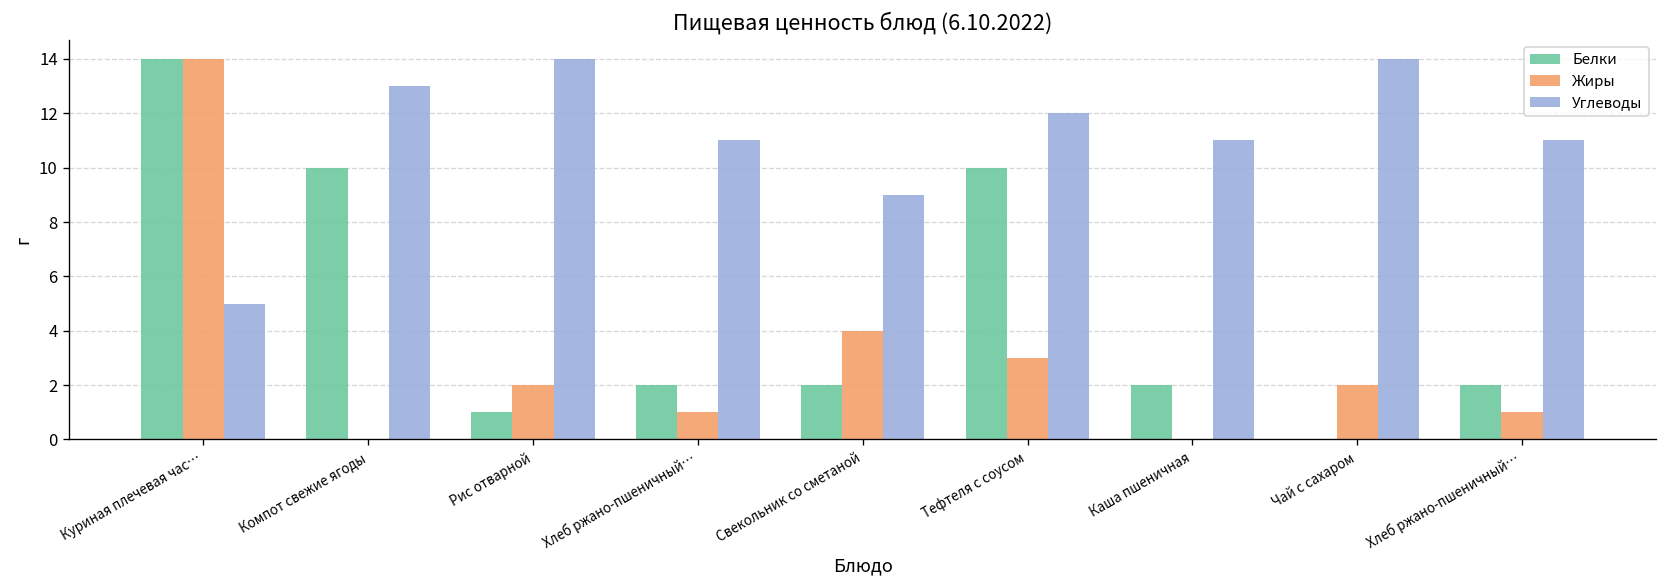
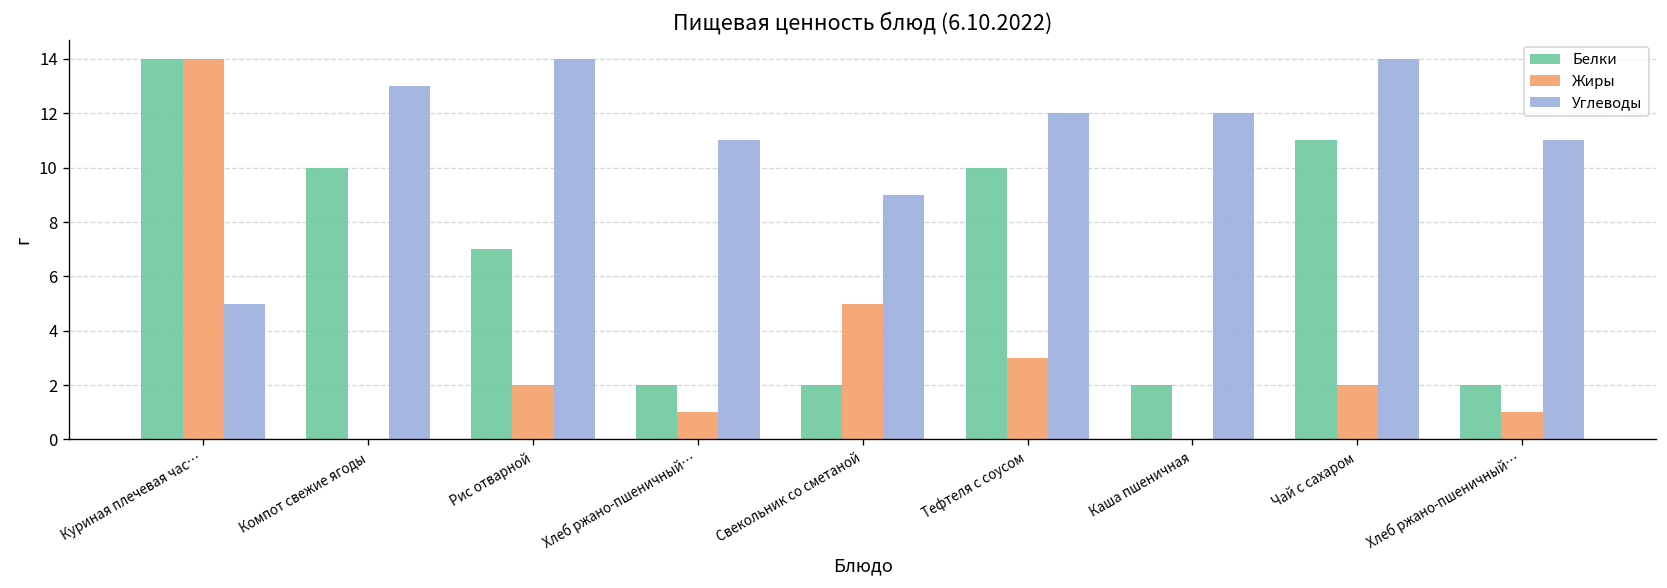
Белки, Рис отварной: 1 -> 7
Жиры, Свекольник со сметаной: 4 -> 5
Углеводы, Каша пшеничная: 11 -> 12
Белки, Чай с сахаром: 0 -> 11
